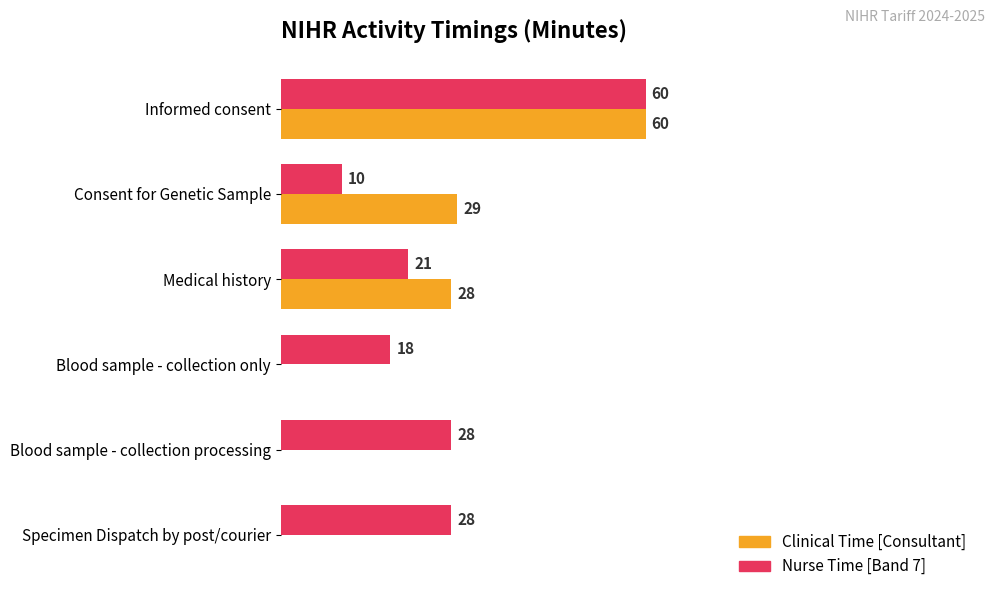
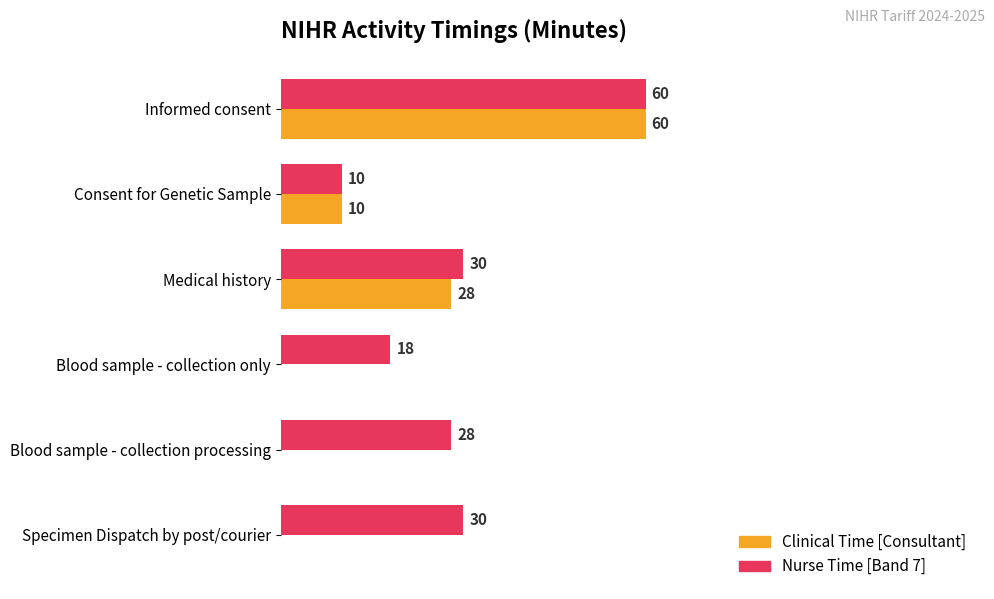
Clinical Time [Consultant], Consent for Genetic Sample: 29 -> 10
Nurse Time [Band 7], Medical history: 21 -> 30
Nurse Time [Band 7], Specimen Dispatch by post/courier: 28 -> 30
